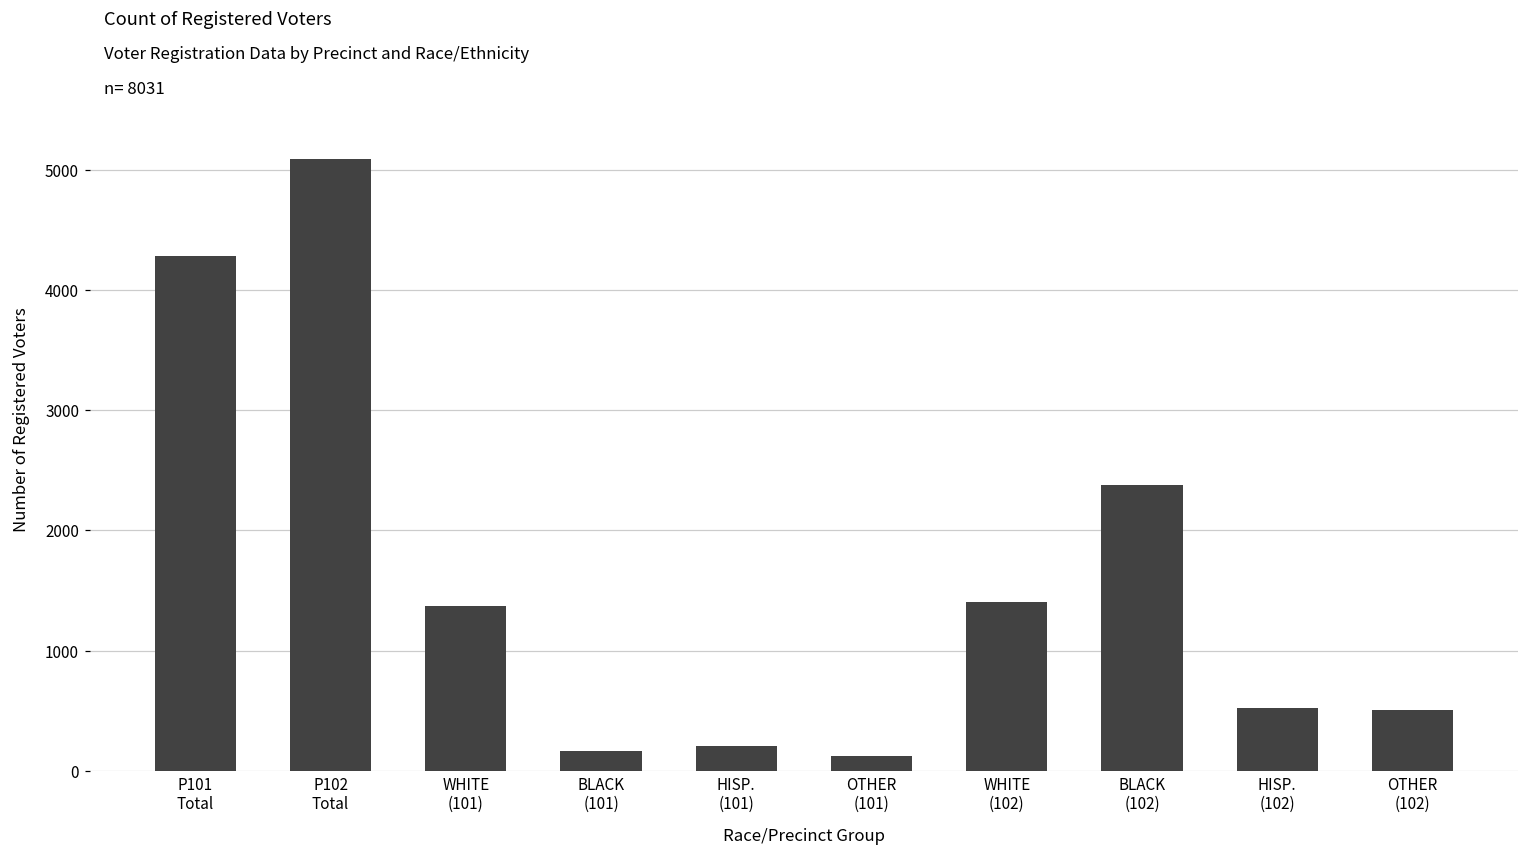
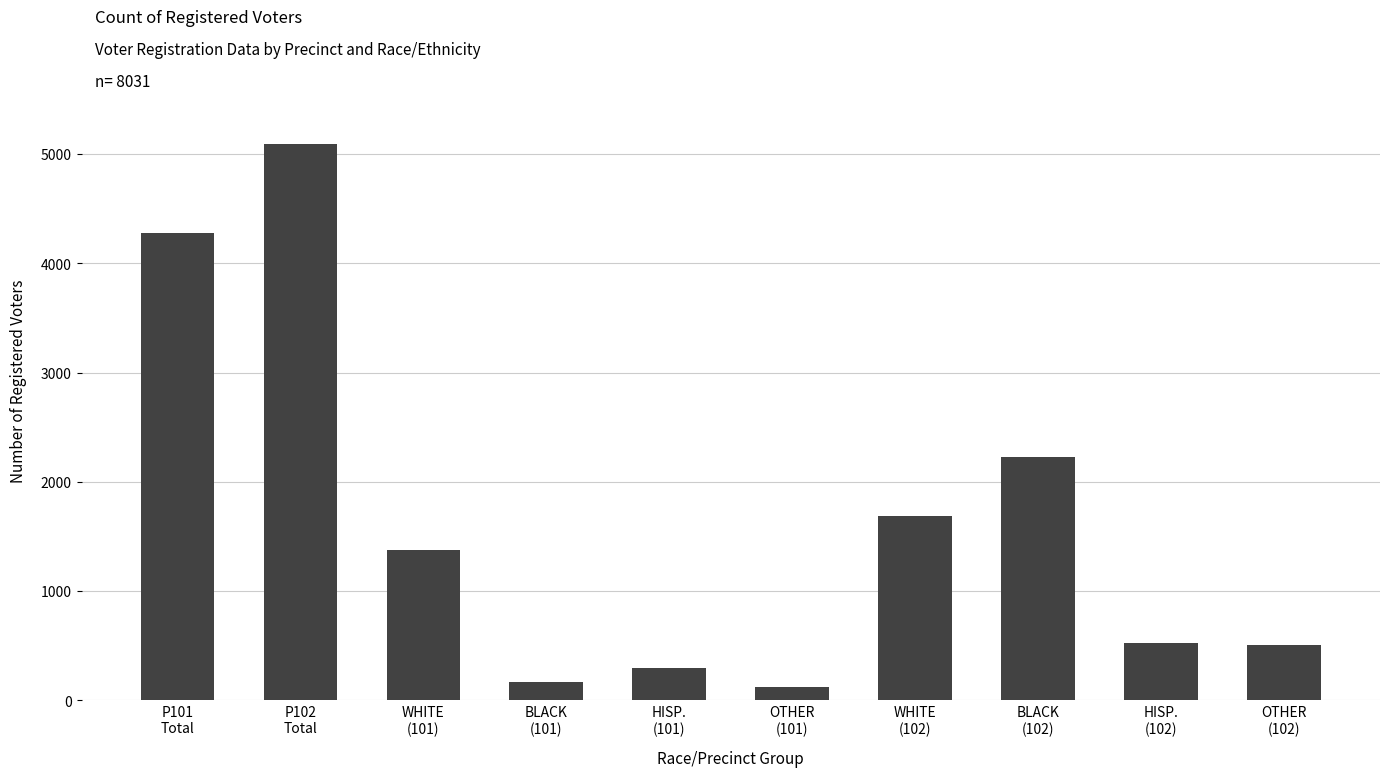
HISP. (101): 210 -> 290
WHITE (102): 1400 -> 1680
BLACK (102): 2380 -> 2230
